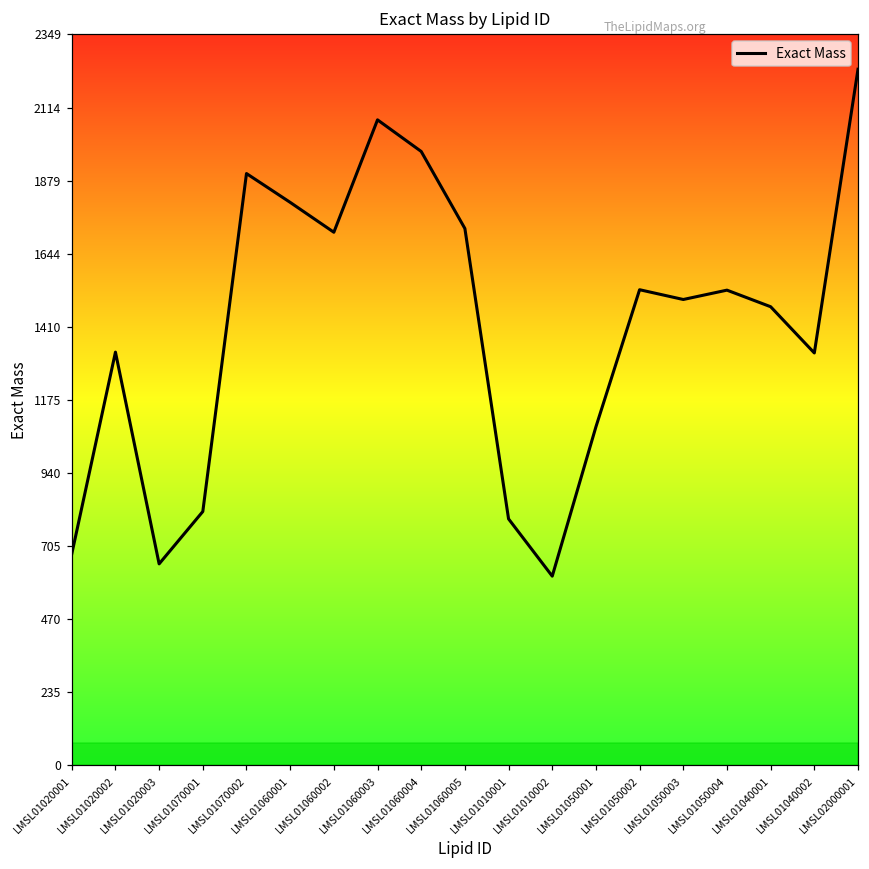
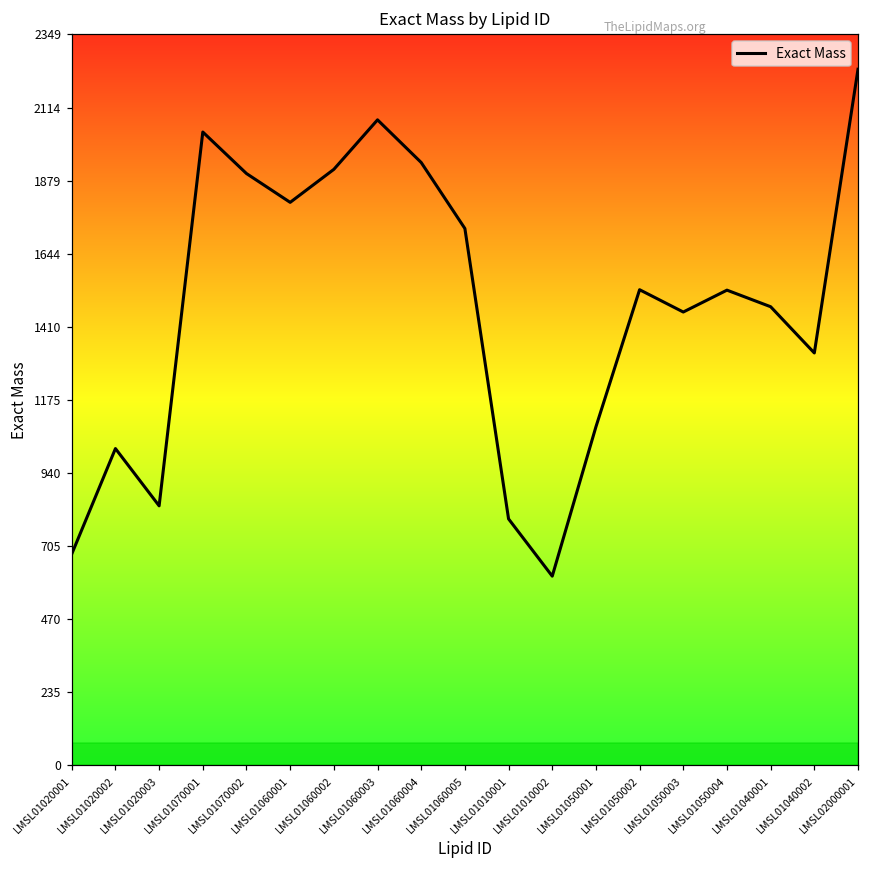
LMSL01020002: 1330 -> 1020
LMSL01020003: 650 -> 830
LMSL01070001: 810 -> 2040
LMSL01060002: 1710 -> 1920
LMSL01060004: 1970 -> 1940
LMSL01050003: 1500 -> 1460
